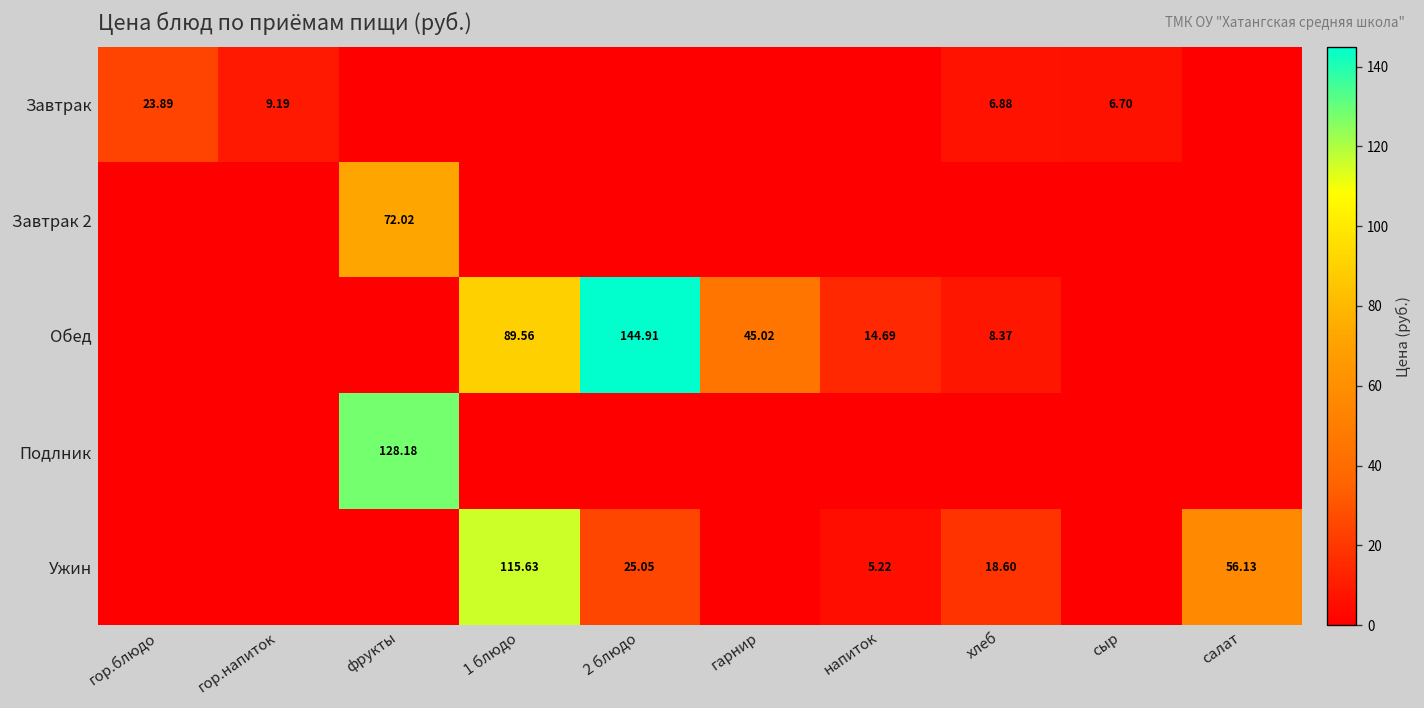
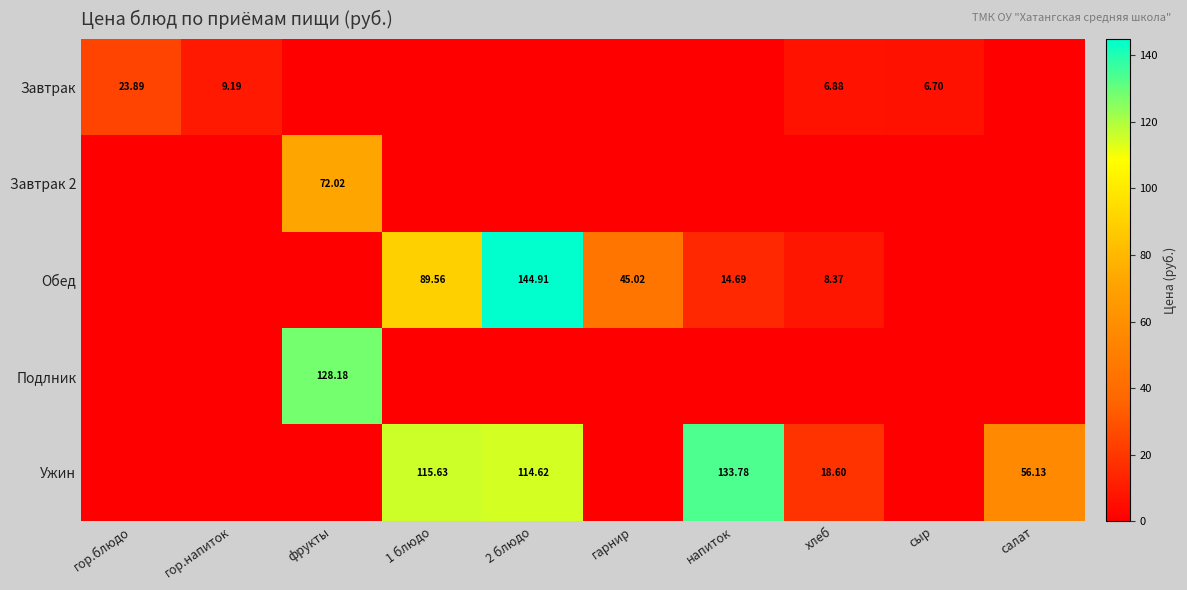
Ужин, 2 блюдо: 25.05 -> 114.62
Ужин, напиток: 5.22 -> 133.78
